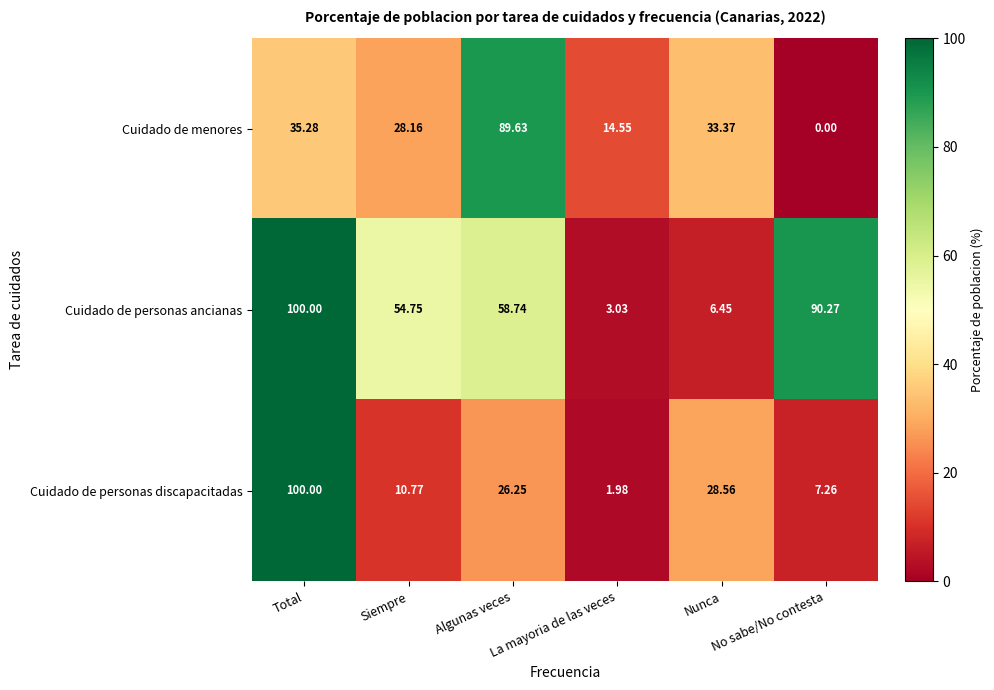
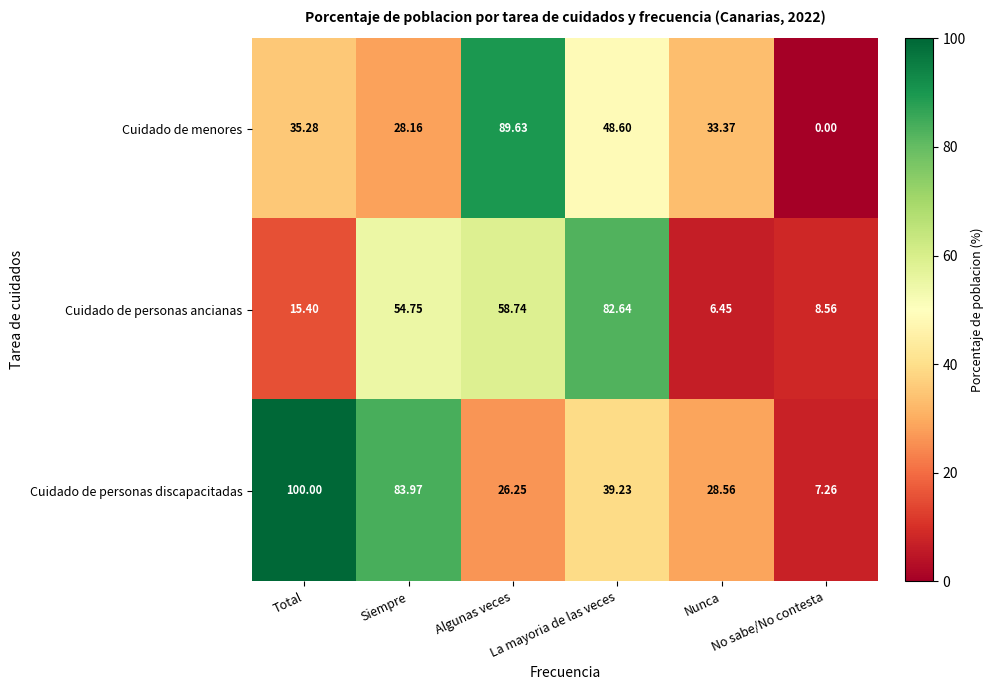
Cuidado de menores, La mayoria de las veces: 14.55 -> 48.60
Cuidado de personas ancianas, Total: 100.00 -> 15.40
Cuidado de personas ancianas, La mayoria de las veces: 3.03 -> 82.64
Cuidado de personas ancianas, No sabe/No contesta: 90.27 -> 8.56
Cuidado de personas discapacitadas, Siempre: 10.77 -> 83.97
Cuidado de personas discapacitadas, La mayoria de las veces: 1.98 -> 39.23
